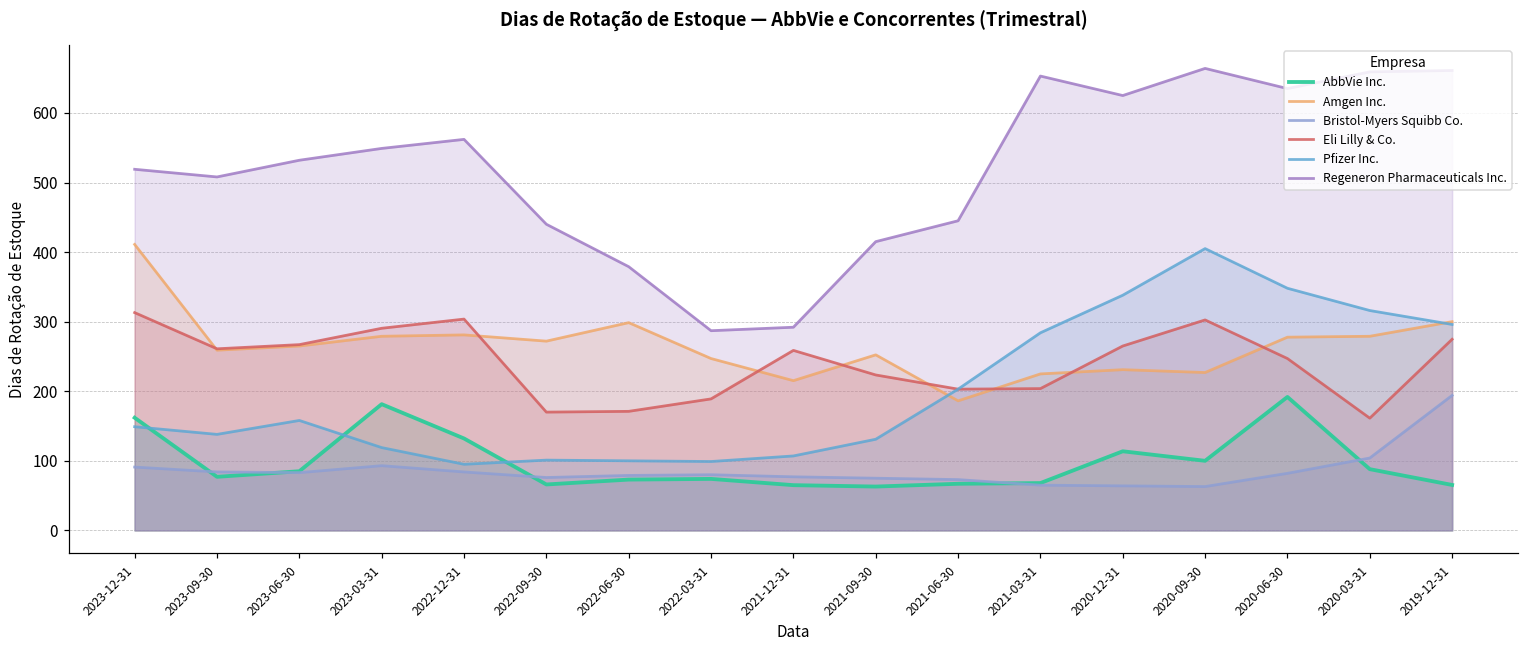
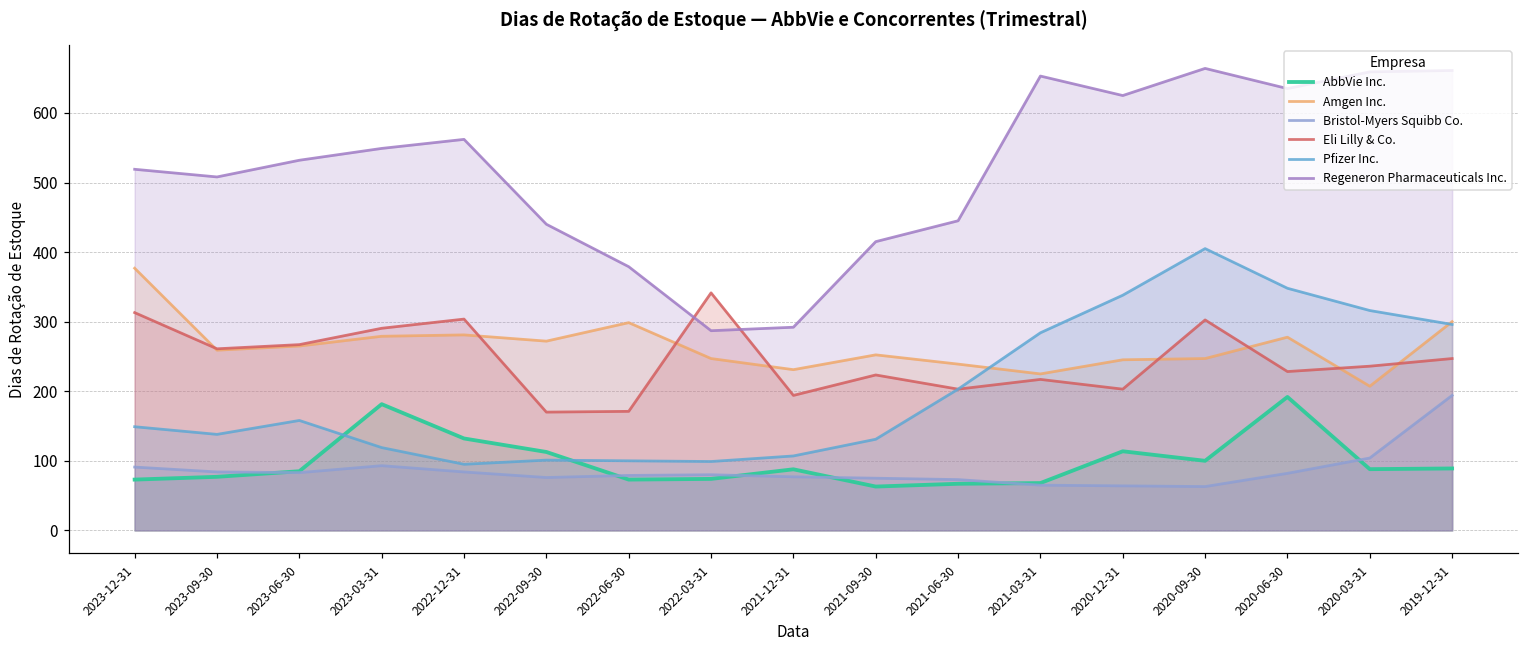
AbbVie Inc., 2023-12-31: 160 -> 70
Amgen Inc., 2023-12-31: 410 -> 380
AbbVie Inc., 2022-09-30: 70 -> 110
Eli Lilly & Co., 2022-03-31: 190 -> 340
AbbVie Inc., 2021-12-31: 70 -> 90
Amgen Inc., 2021-12-31: 220 -> 230
Eli Lilly & Co., 2021-12-31: 260 -> 190
Amgen Inc., 2021-06-30: 190 -> 240
Eli Lilly & Co., 2021-03-31: 200 -> 220
Amgen Inc., 2020-12-31: 230 -> 250
Eli Lilly & Co., 2020-12-31: 270 -> 200
Amgen Inc., 2020-09-30: 230 -> 250
Eli Lilly & Co., 2020-06-30: 250 -> 230
Amgen Inc., 2020-03-31: 280 -> 210
Eli Lilly & Co., 2020-03-31: 160 -> 240
AbbVie Inc., 2019-12-31: 70 -> 90
Eli Lilly & Co., 2019-12-31: 270 -> 250
